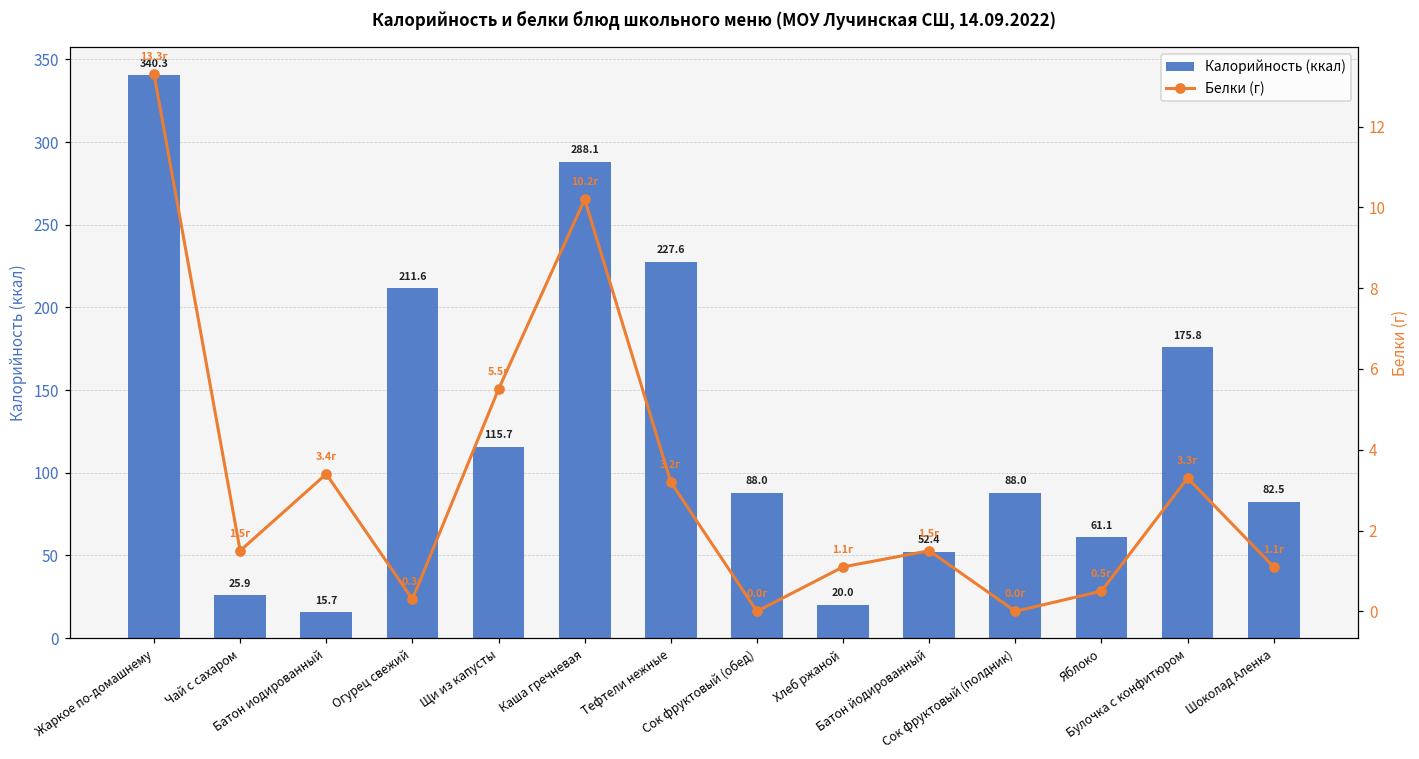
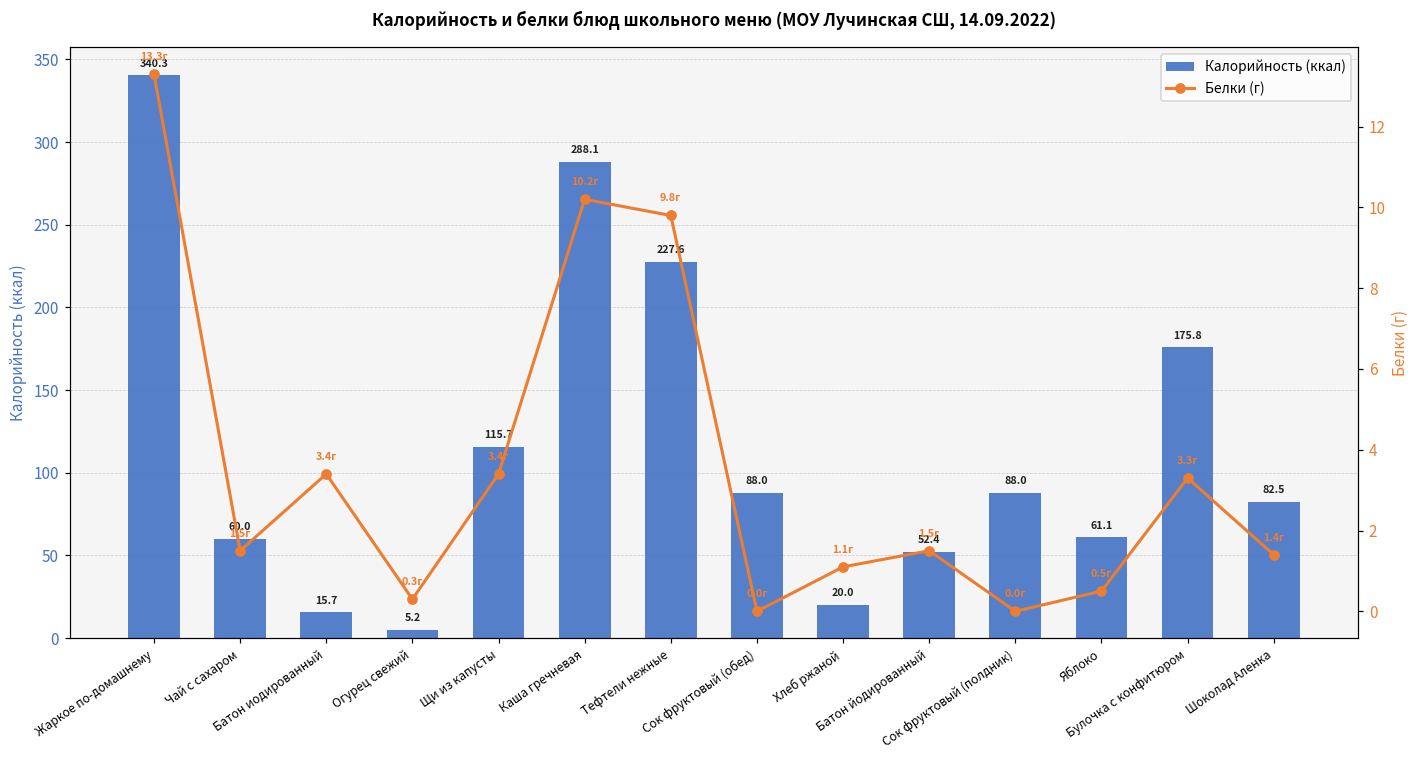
Калорийность (ккал), Чай с сахаром: 25.9 -> 60.0
Калорийность (ккал), Огурец свежий: 211.6 -> 5.2
Белки (г), Щи из капусты: 5.5г -> 3.4г
Белки (г), Тефтели нежные: 3.2г -> 9.8г
Белки (г), Шоколад Аленка: 1.1г -> 1.4г
